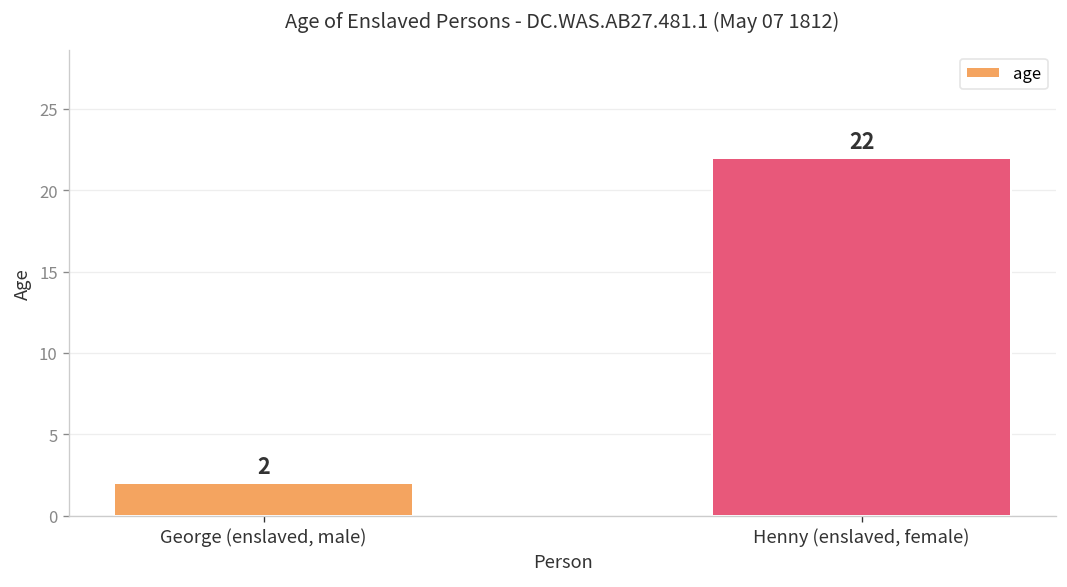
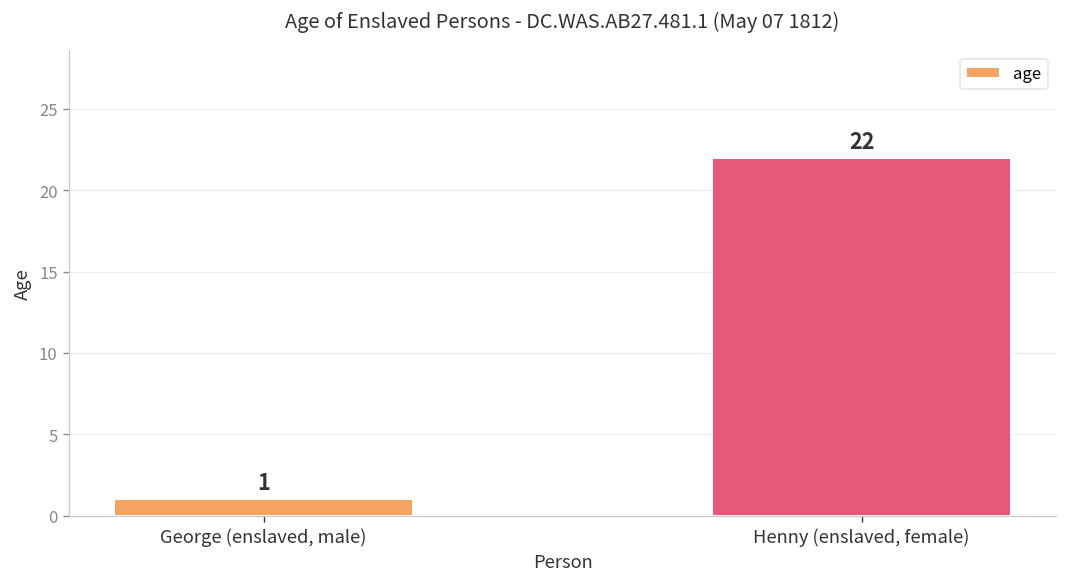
George (enslaved, male): 2 -> 1
